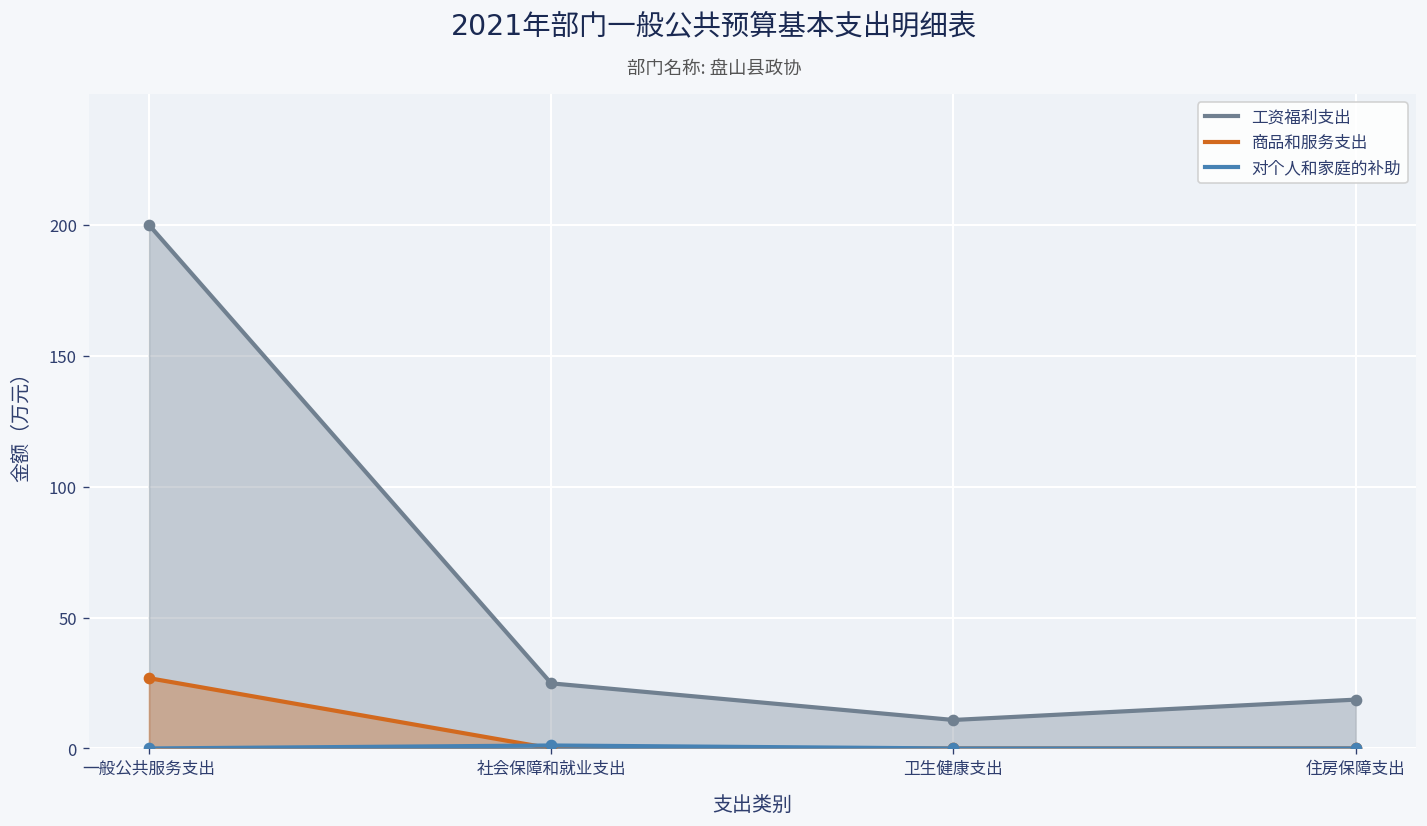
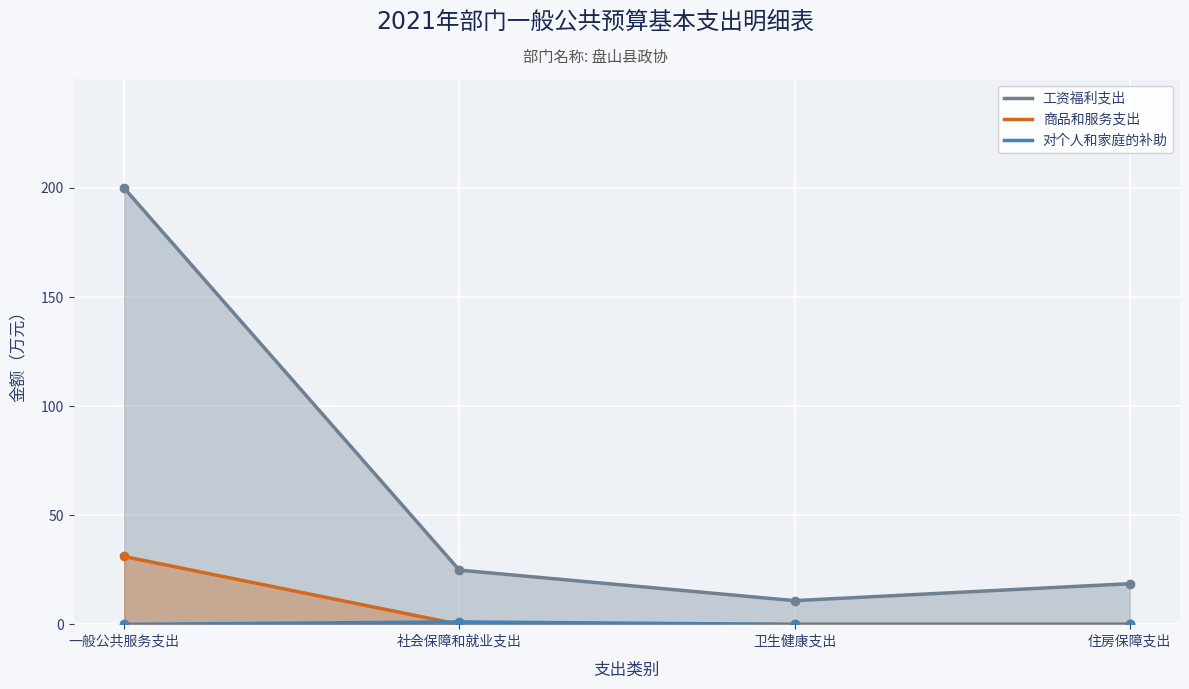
商品和服务支出, 一般公共服务支出: 27 -> 31
